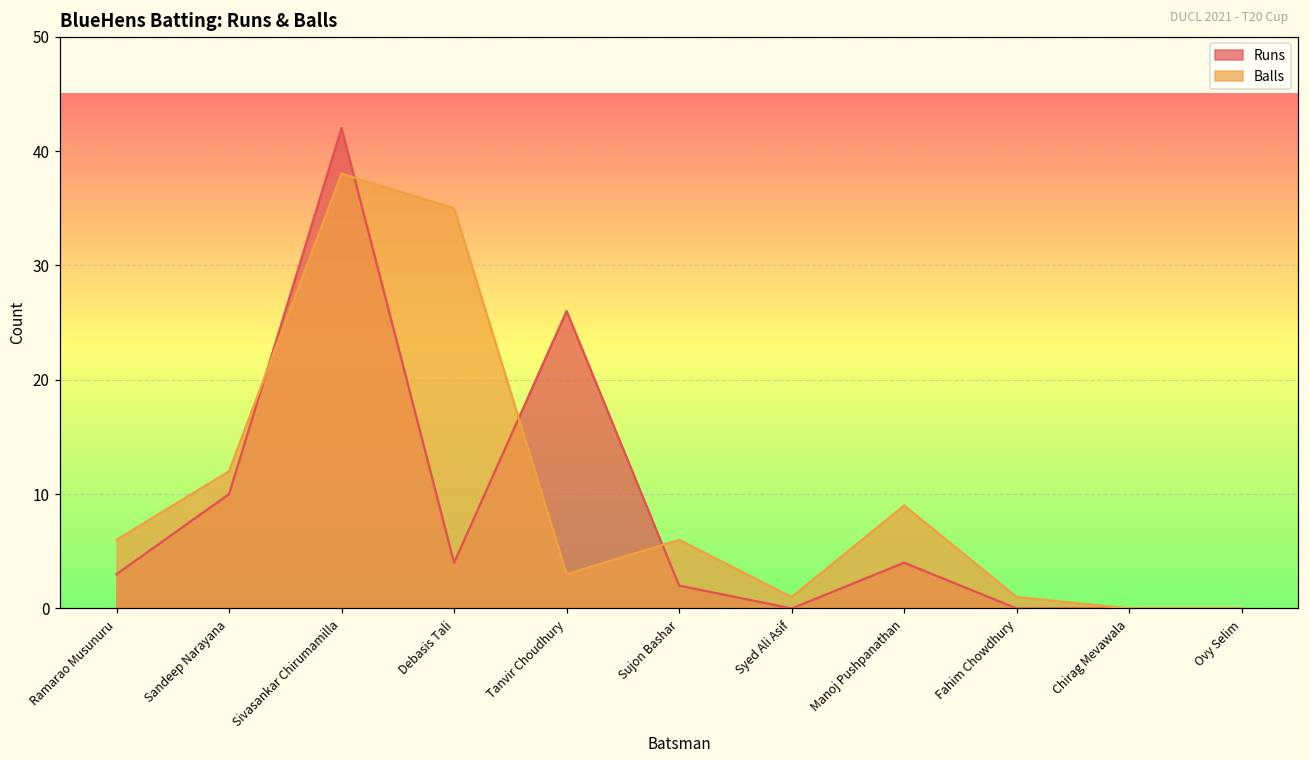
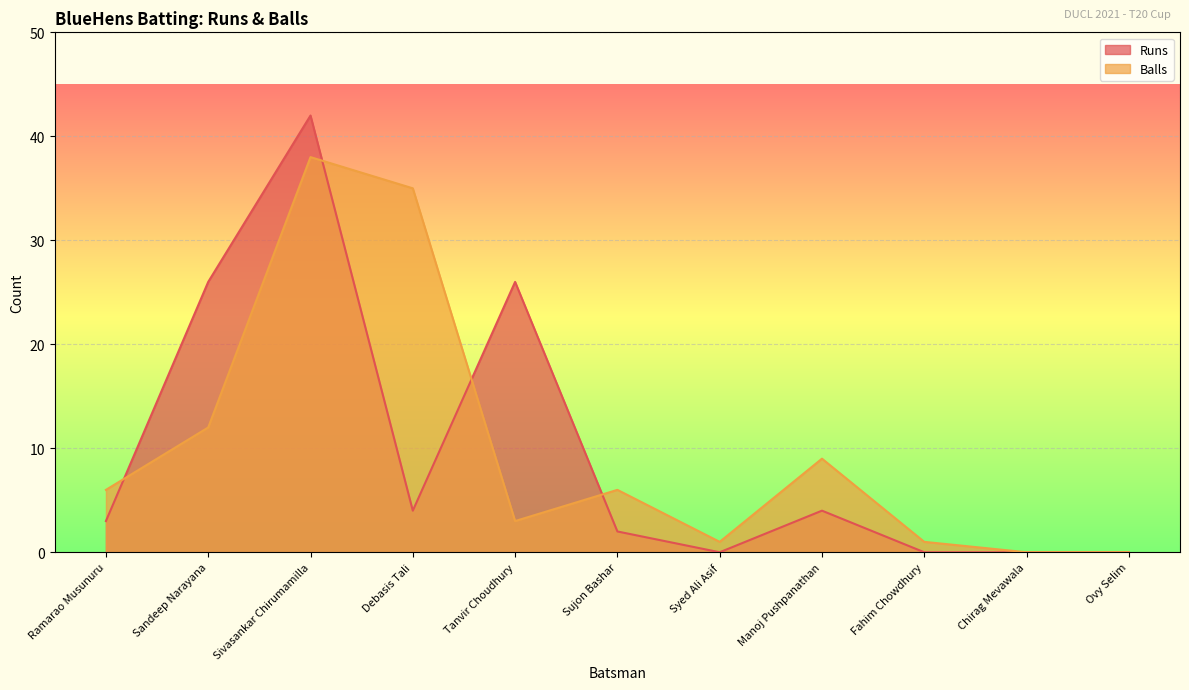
Runs, Sandeep Narayana: 10 -> 26
